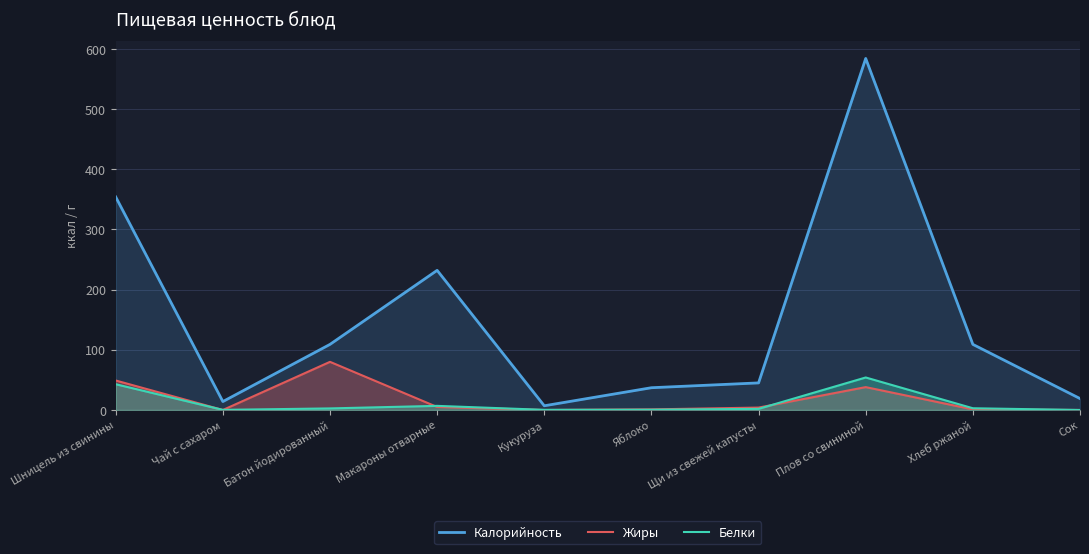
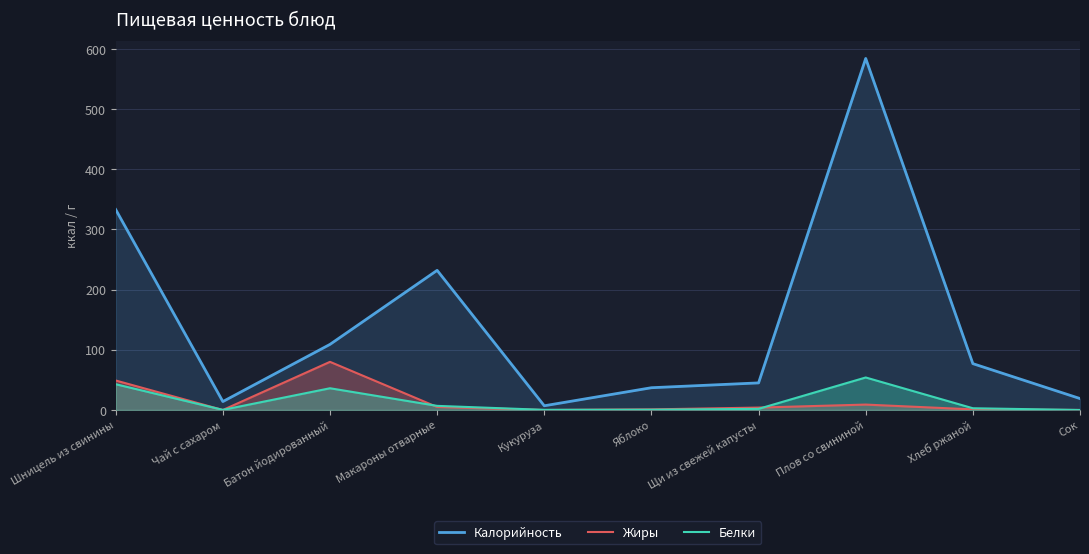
Калорийность, Шницель из свинины: 350 -> 330
Белки, Батон йодированный: 0 -> 40
Жиры, Плов со свининой: 40 -> 10
Калорийность, Хлеб ржаной: 110 -> 80
